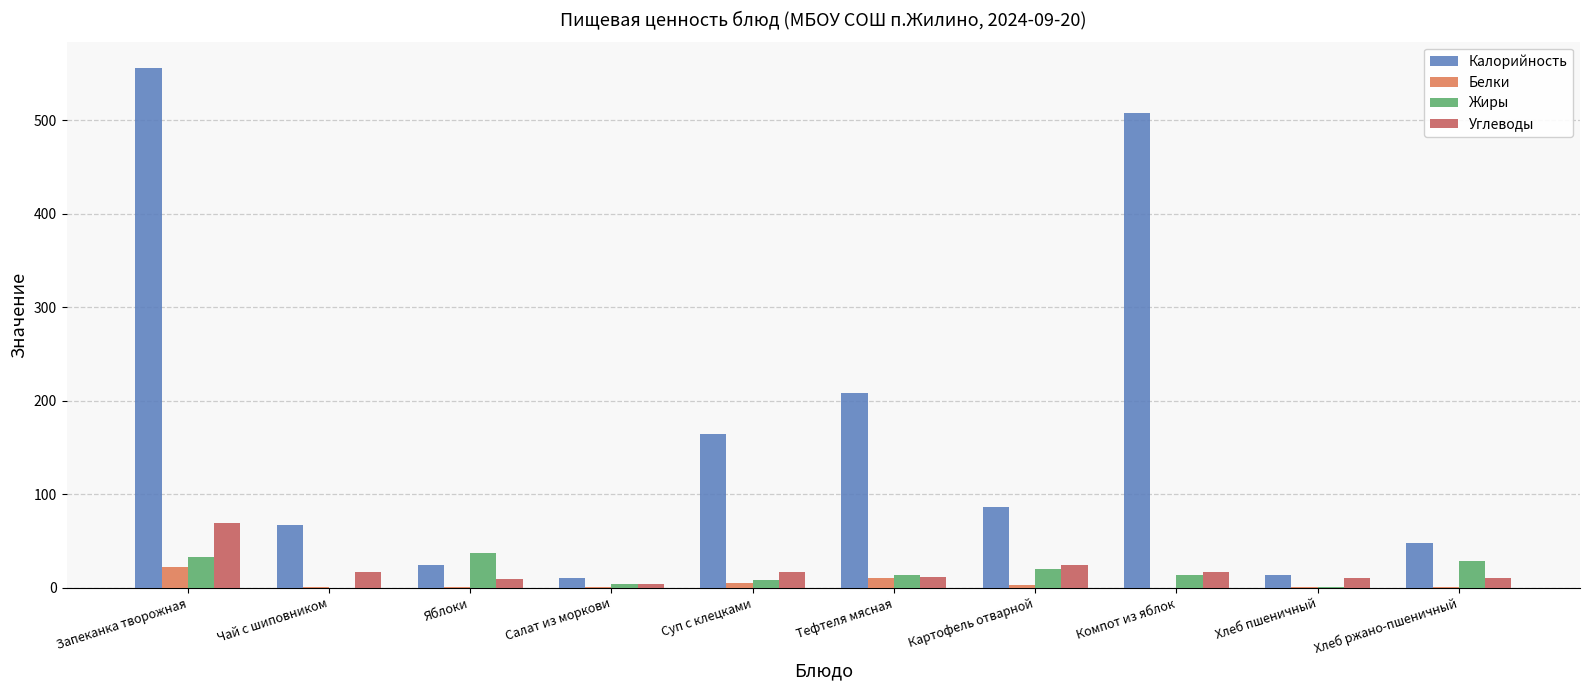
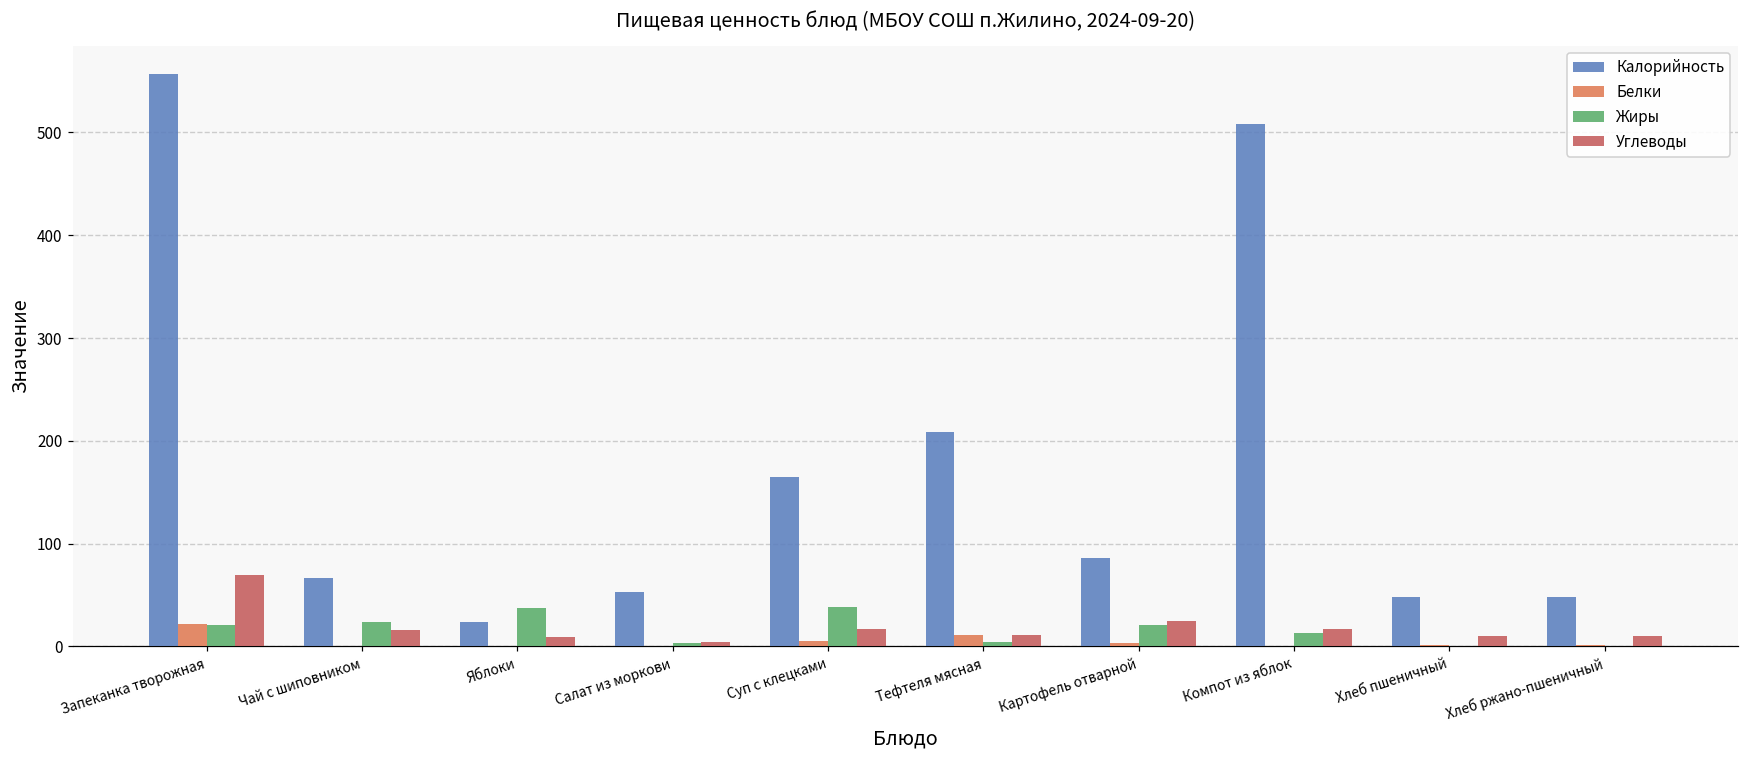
Жиры, Запеканка творожная: 30 -> 20
Жиры, Чай с шиповником: 0 -> 20
Калорийность, Салат из моркови: 10 -> 50
Жиры, Суп с клецками: 10 -> 40
Жиры, Тефтеля мясная: 10 -> 0
Калорийность, Хлеб пшеничный: 10 -> 50
Жиры, Хлеб ржано-пшеничный: 30 -> 0
